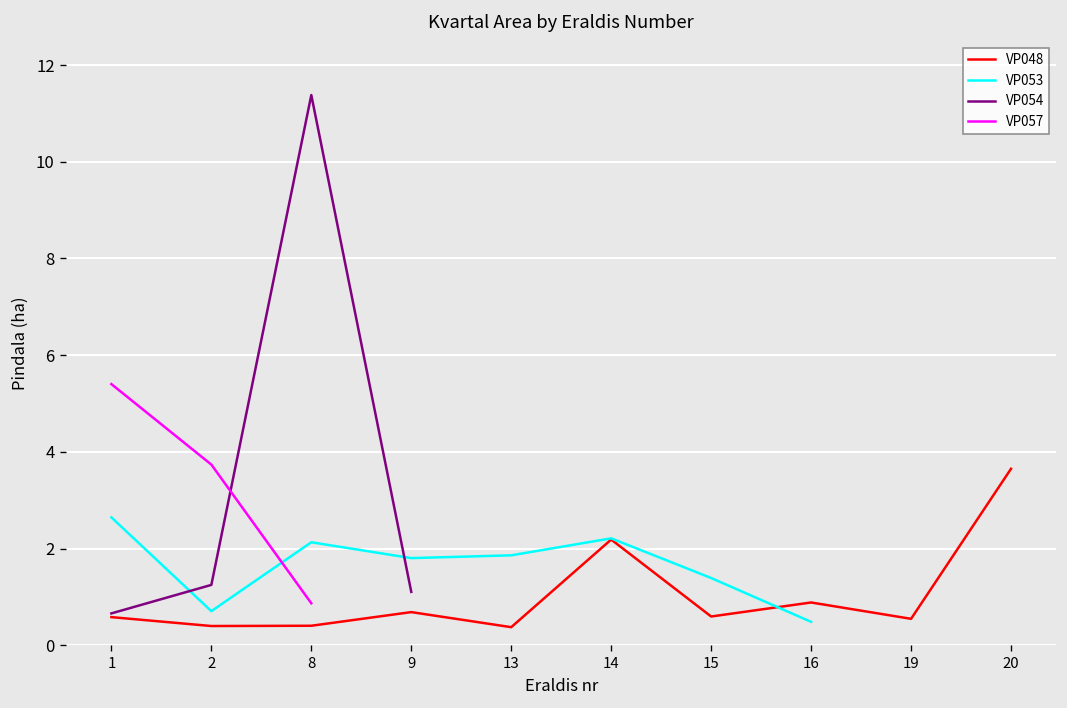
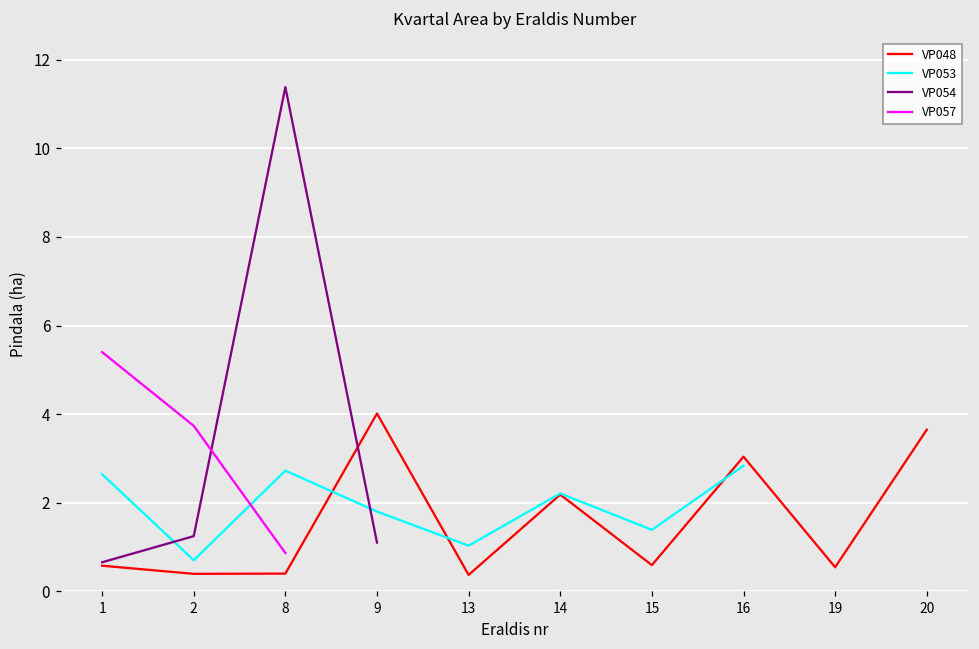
VP053, 8: 2.1 -> 2.7
VP048, 9: 0.7 -> 4.0
VP053, 13: 1.9 -> 1.0
VP048, 16: 0.9 -> 3.0
VP053, 16: 0.5 -> 2.8
